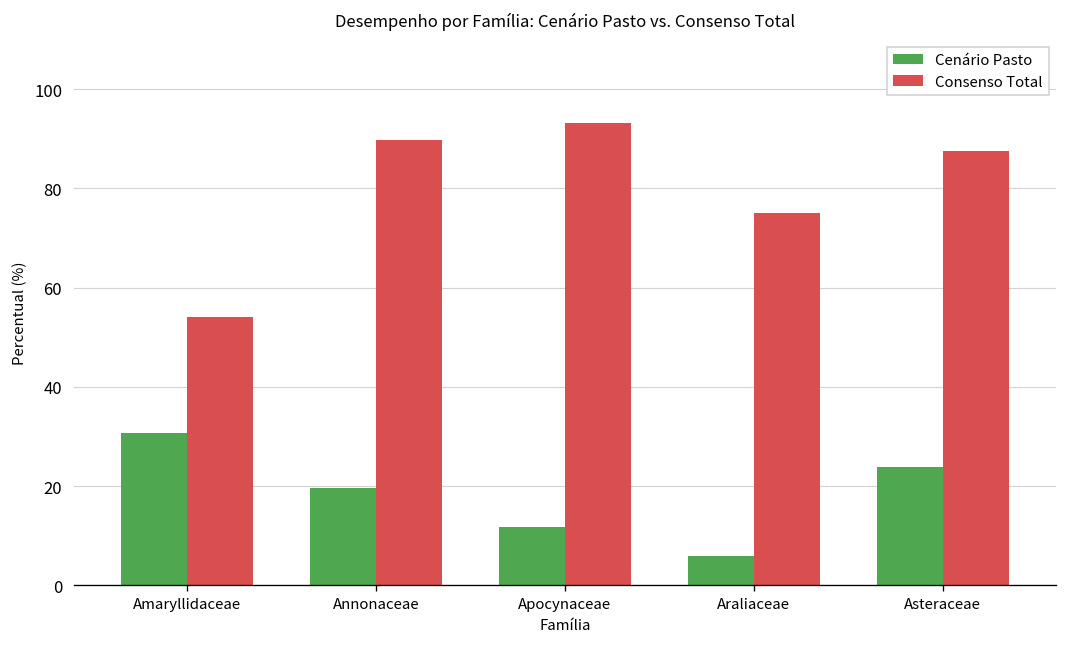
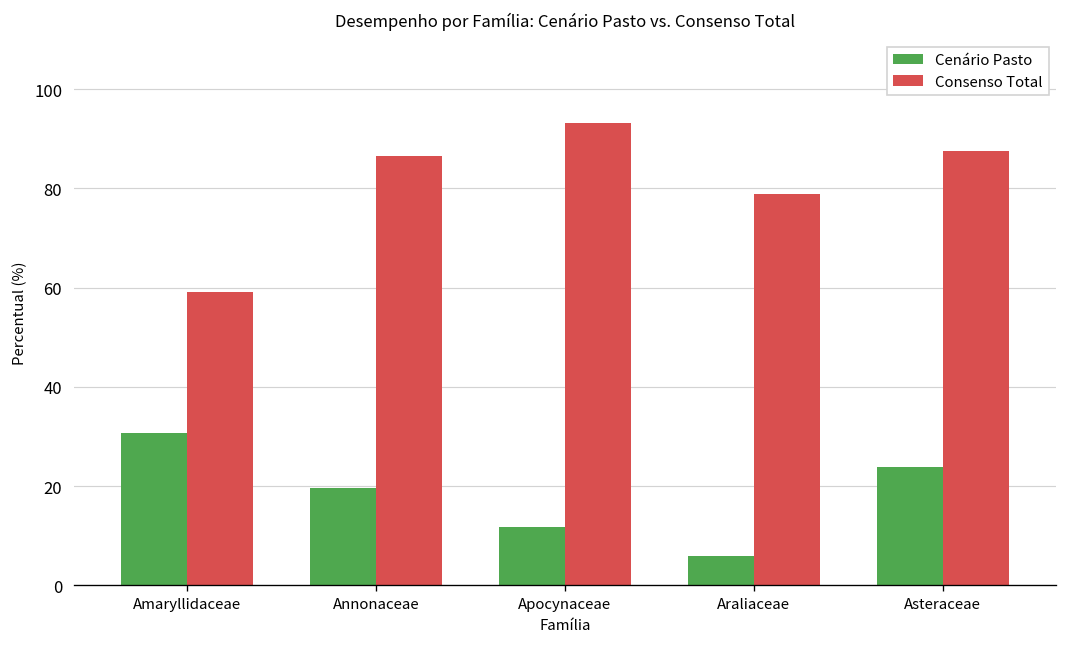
Consenso Total, Amaryllidaceae: 54 -> 59
Consenso Total, Annonaceae: 90 -> 86
Consenso Total, Araliaceae: 75 -> 79
